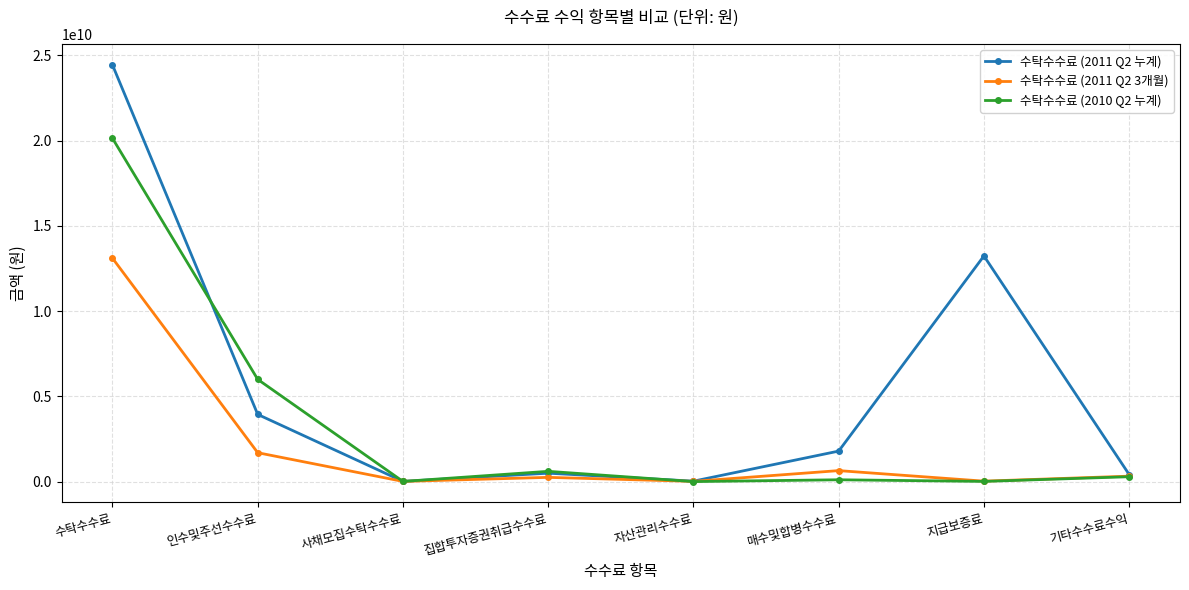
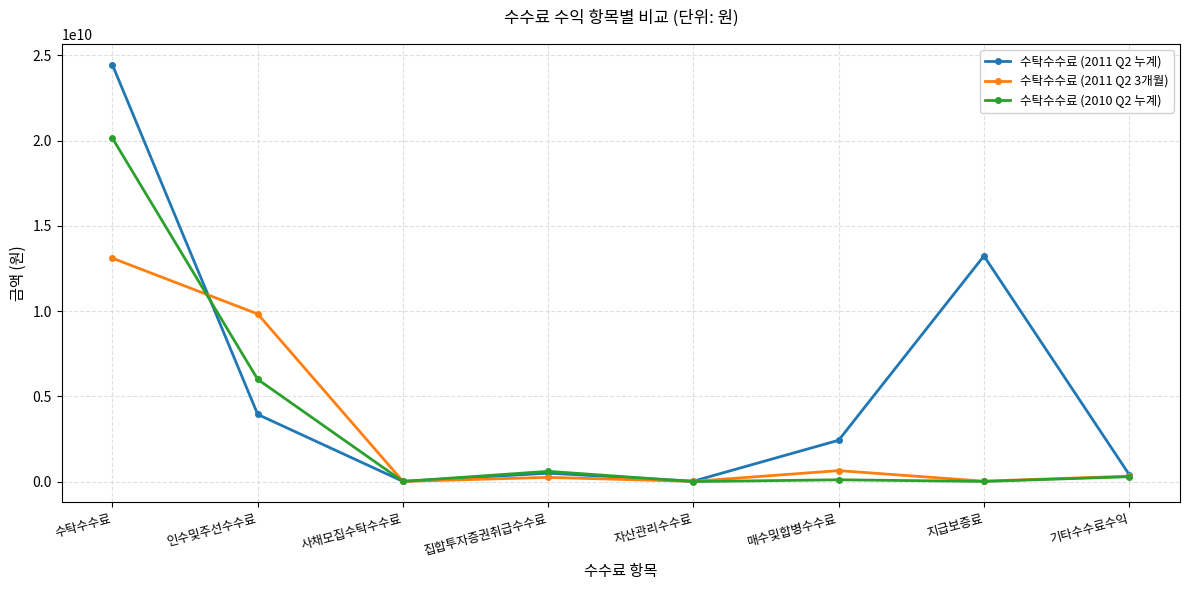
수탁수수료 (2011 Q2 3개월), 인수및주선수수료: 1700000000 -> 9800000000
수탁수수료 (2011 Q2 누계), 매수및합병수수료: 1800000000 -> 2400000000
